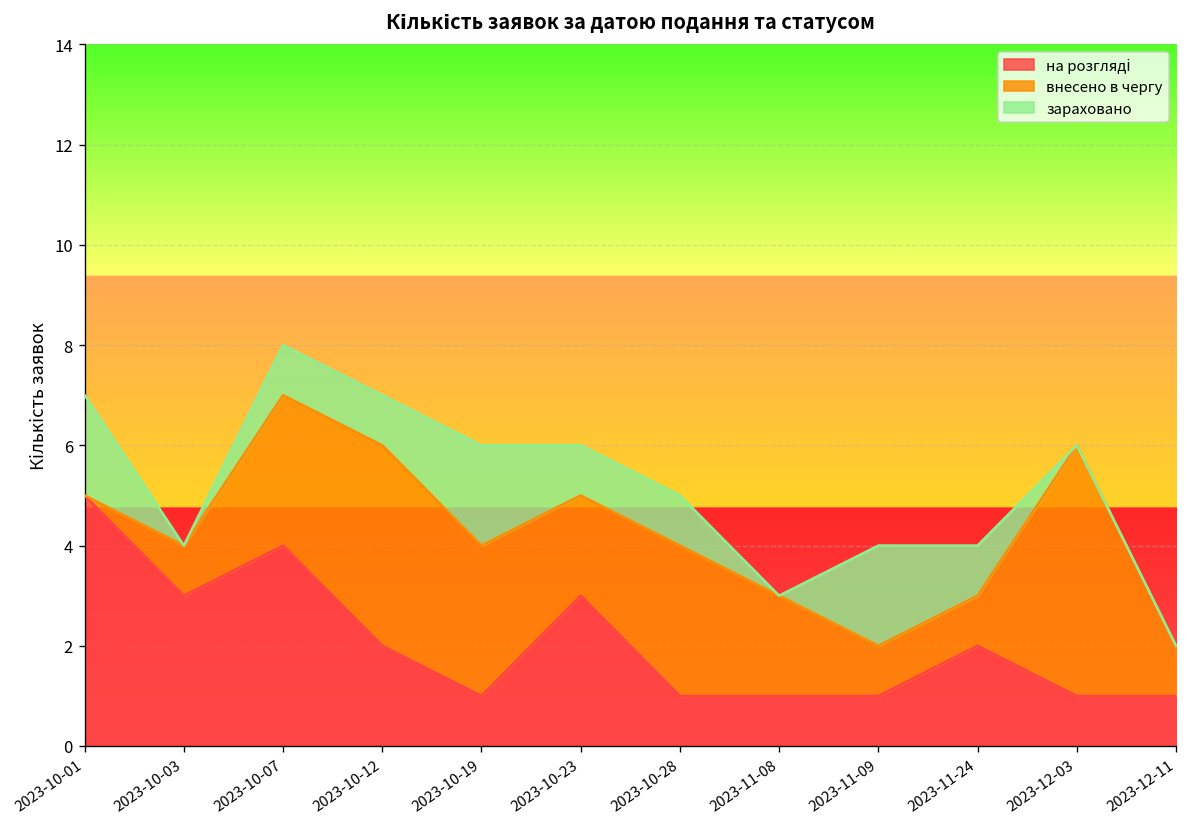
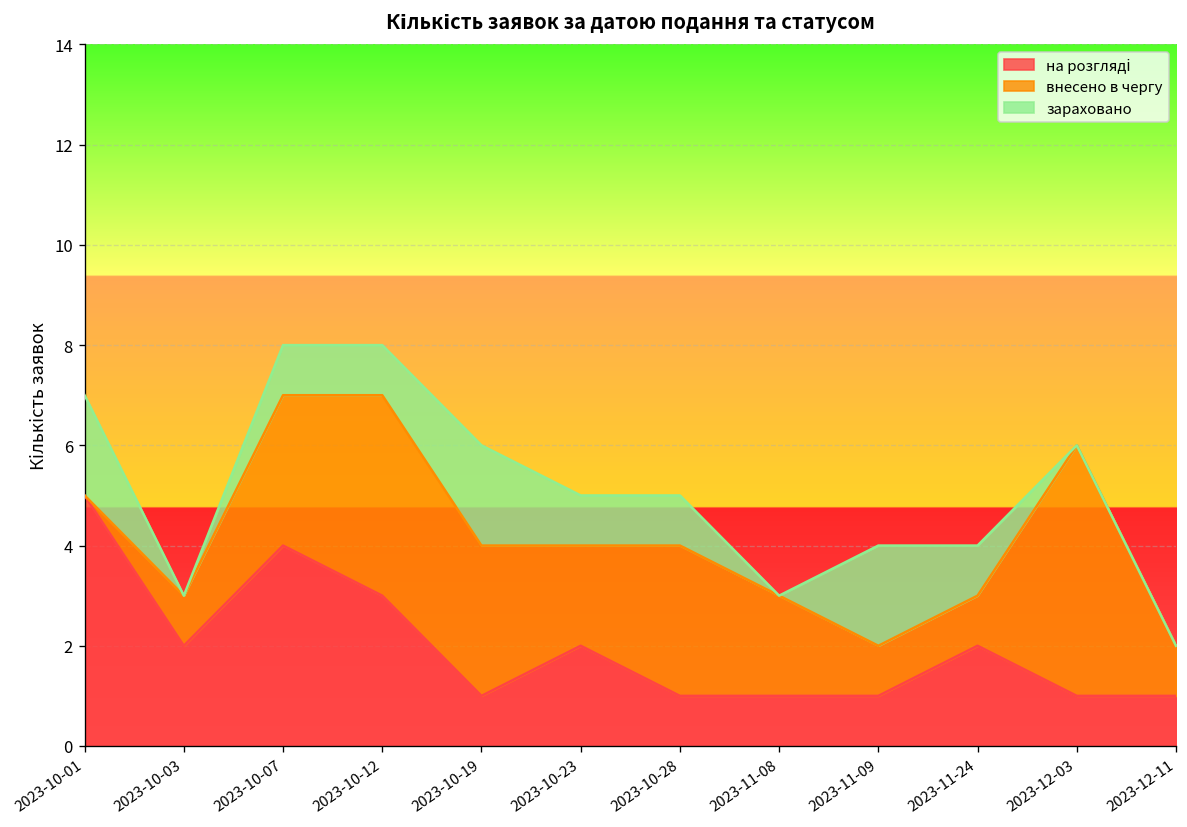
на розгляді, 2023-10-03: 3 -> 2
на розгляді, 2023-10-12: 2 -> 3
на розгляді, 2023-10-23: 3 -> 2
